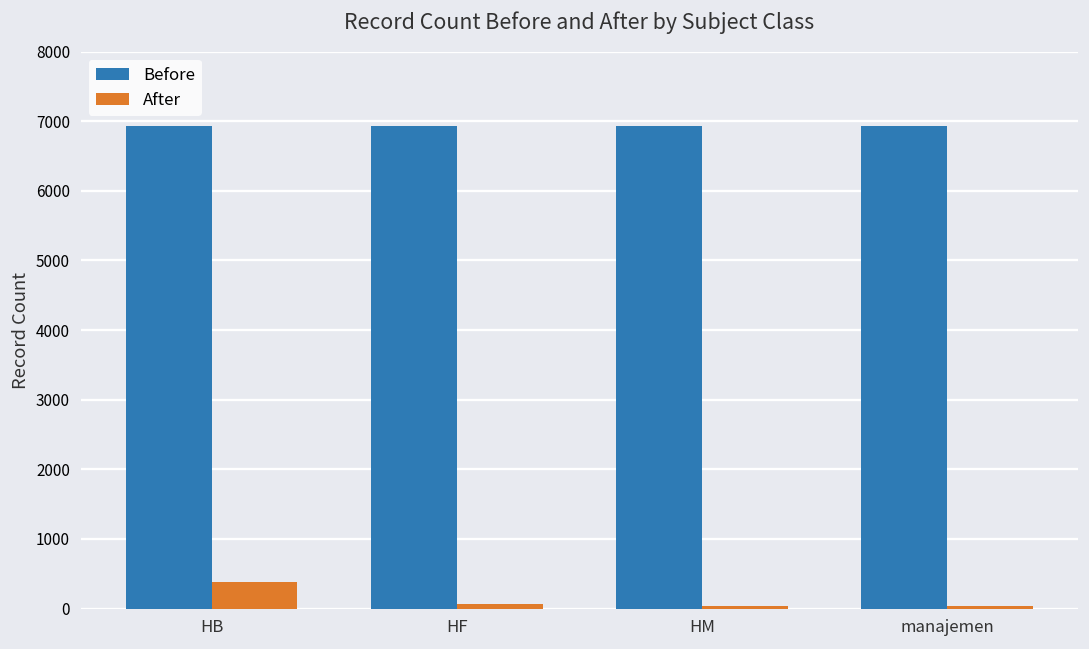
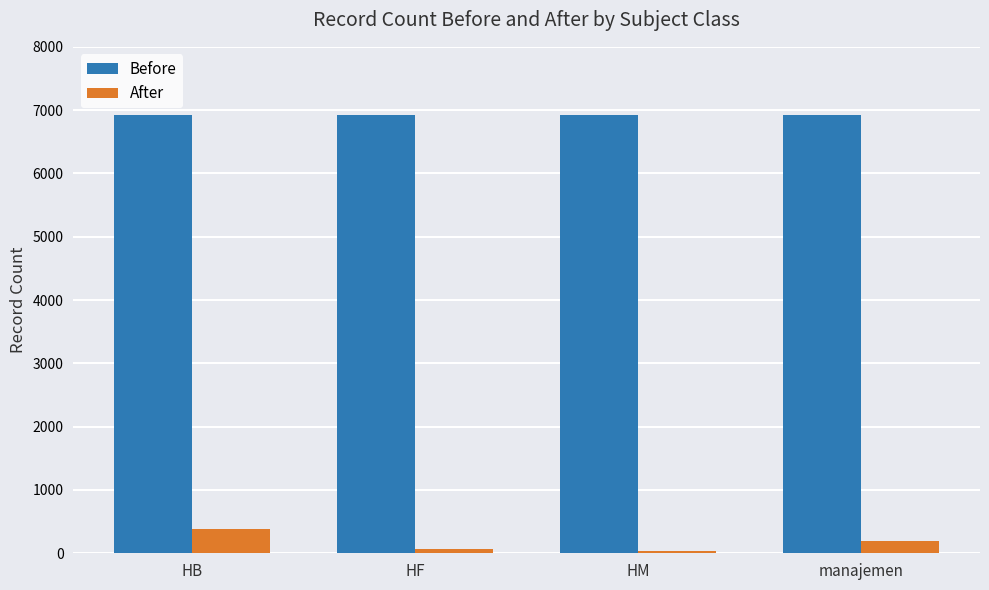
After, manajemen: 0 -> 200
